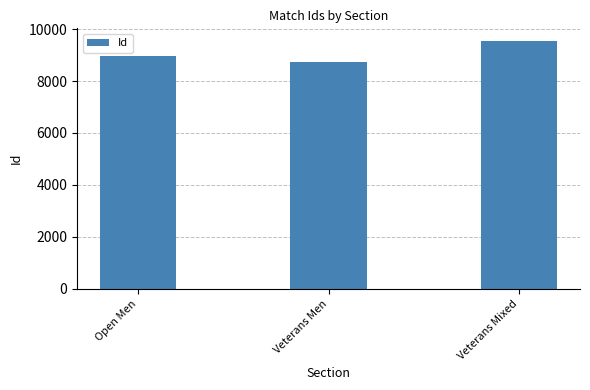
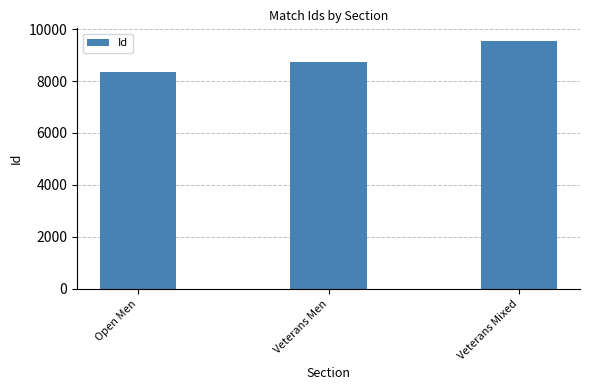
Open Men: 8900 -> 8400
